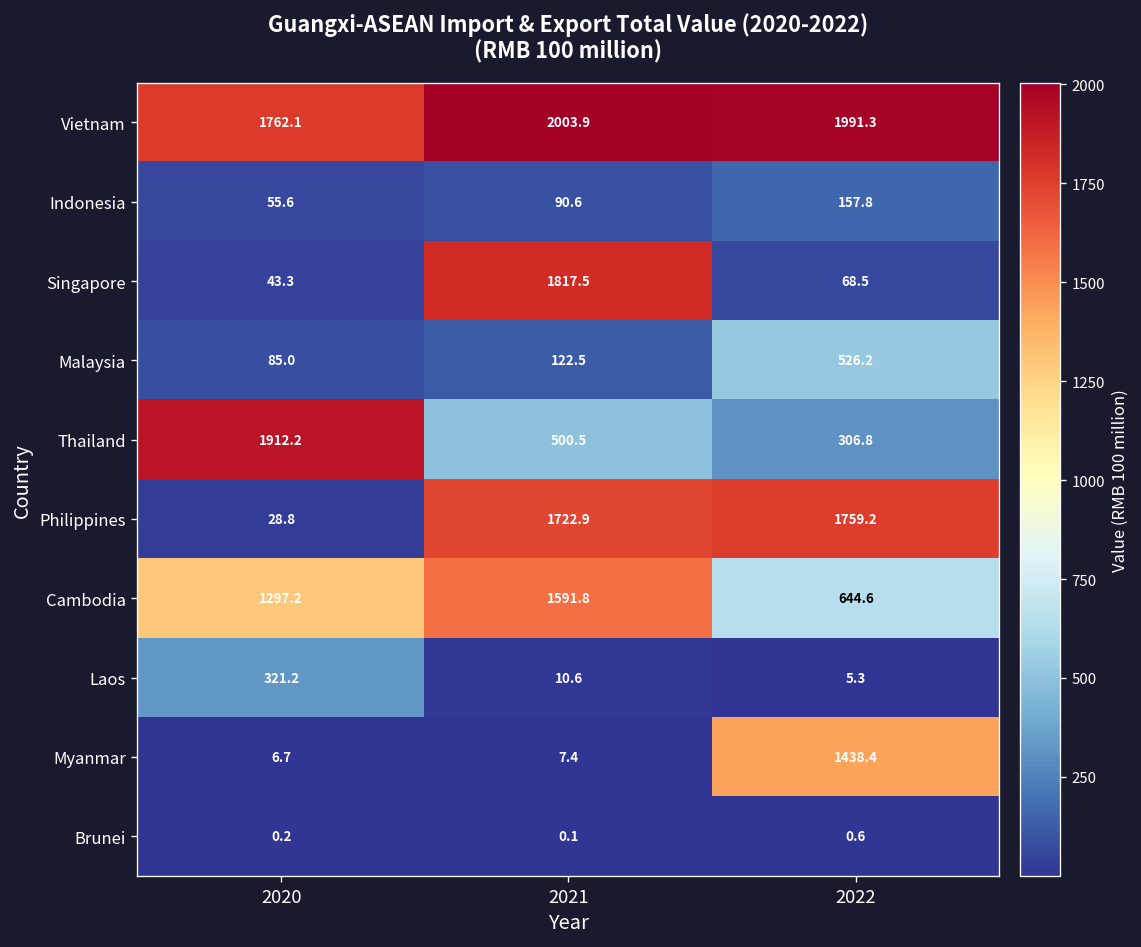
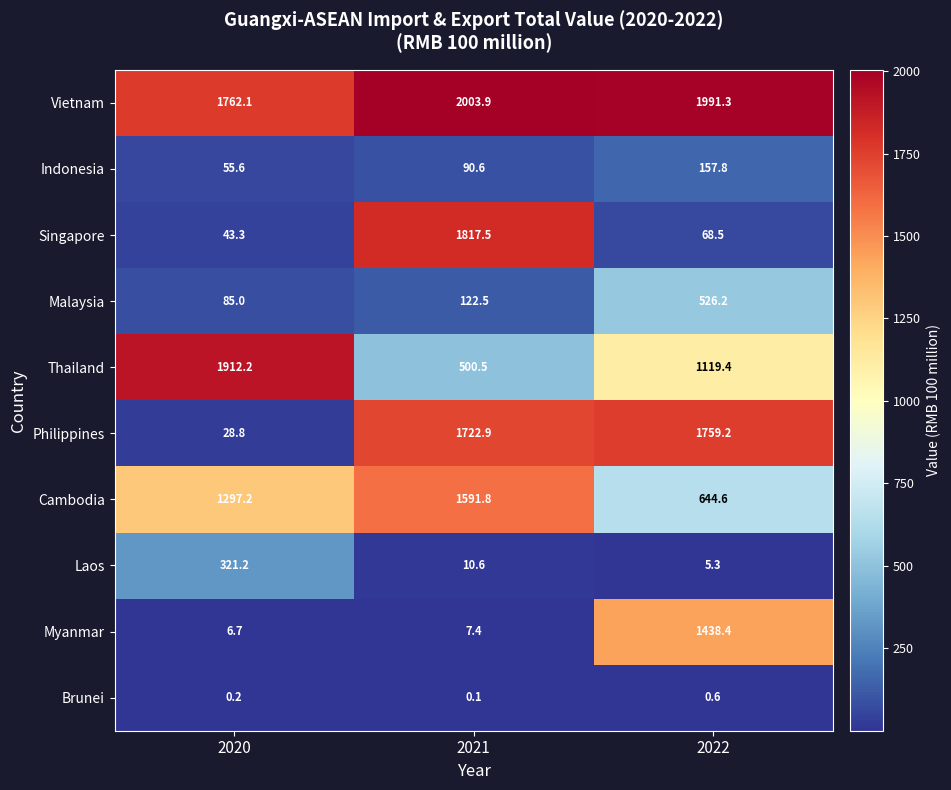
Thailand, 2022: 306.8 -> 1119.4
